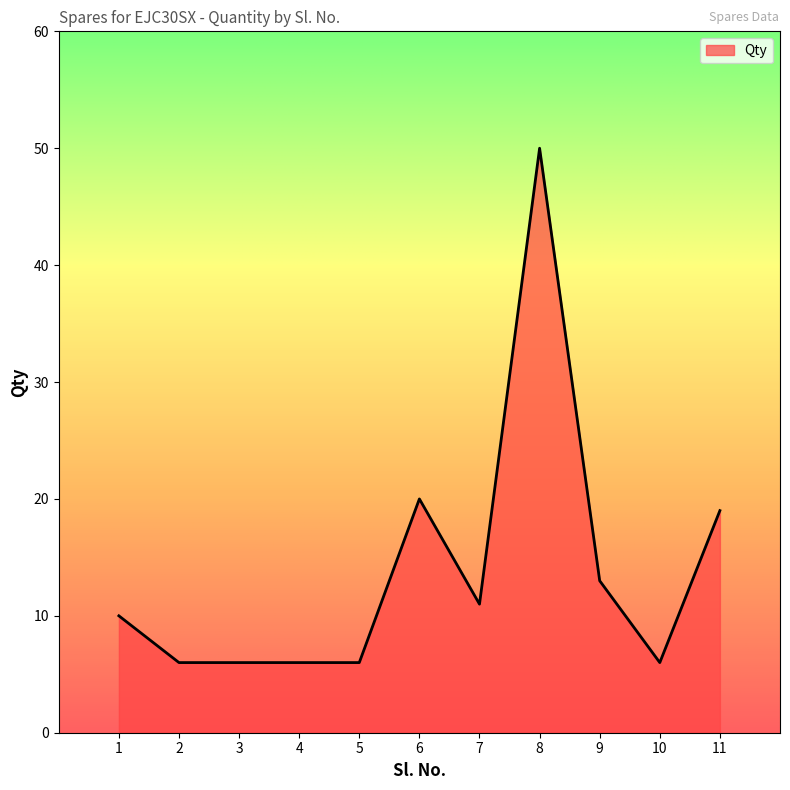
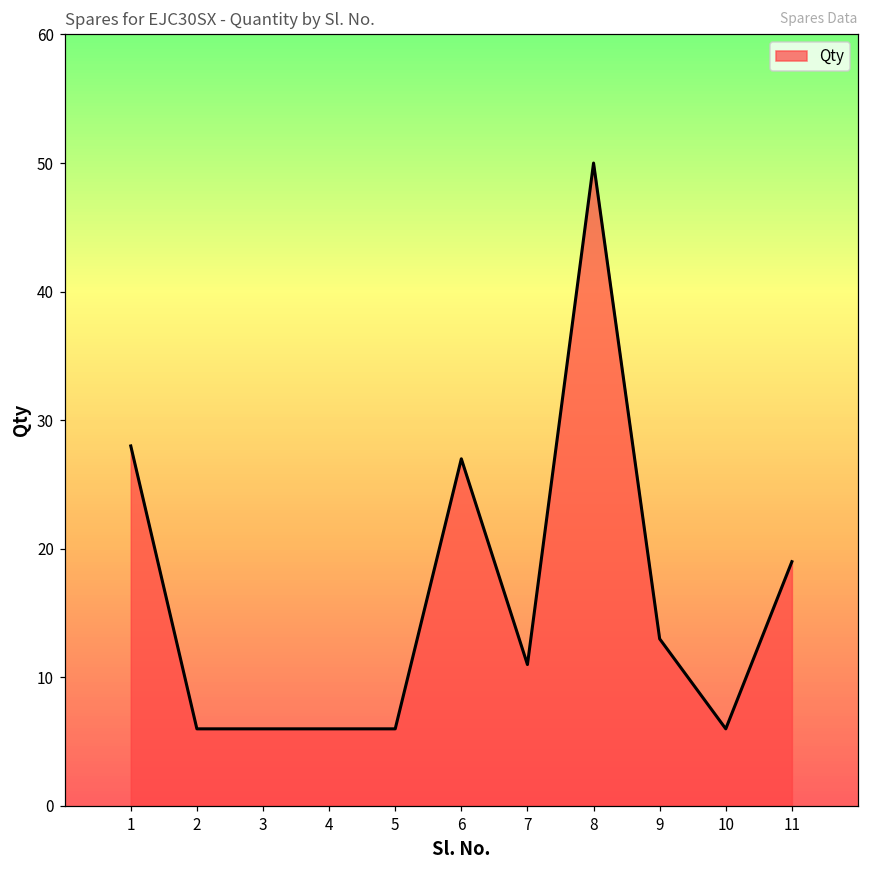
1: 10 -> 28
6: 20 -> 27
